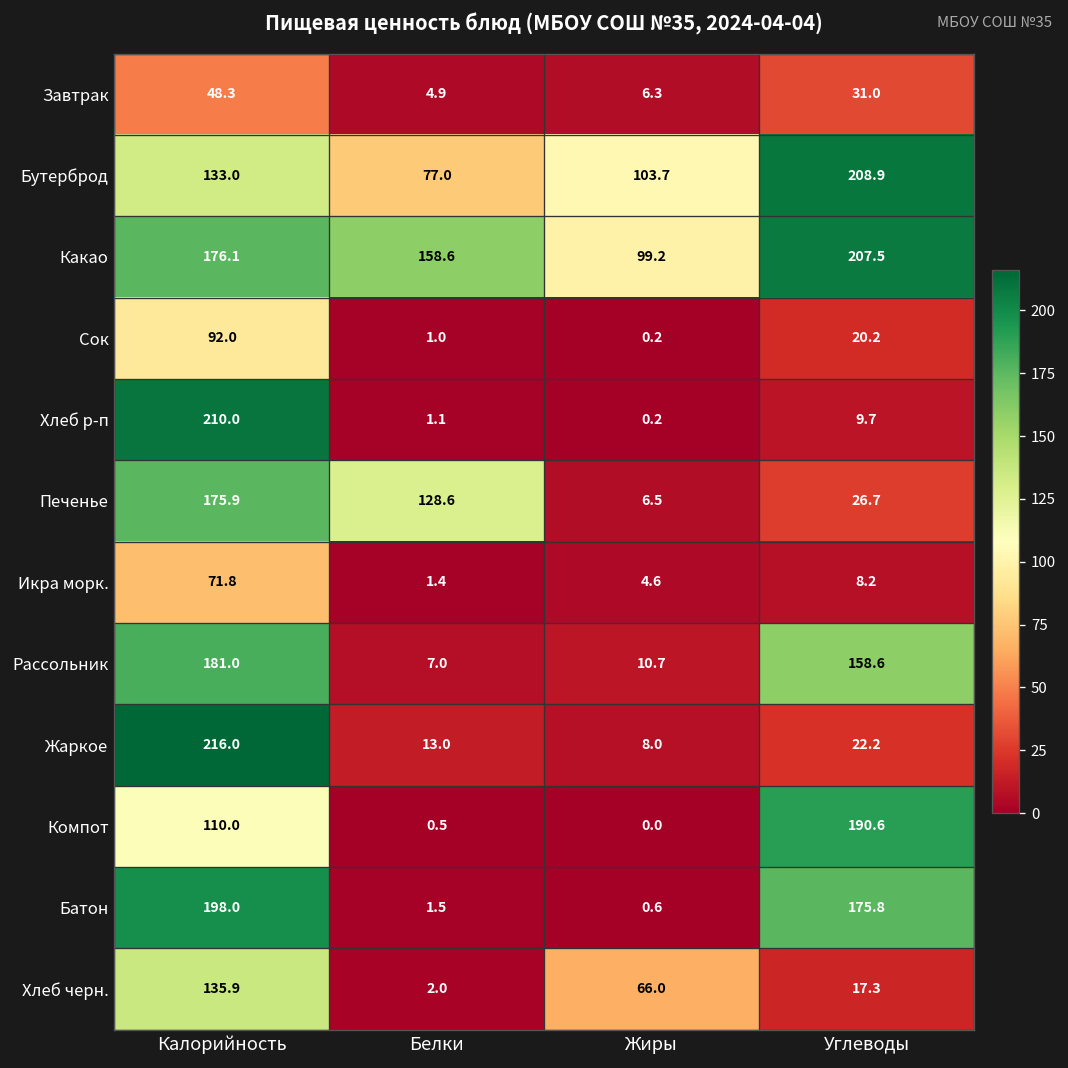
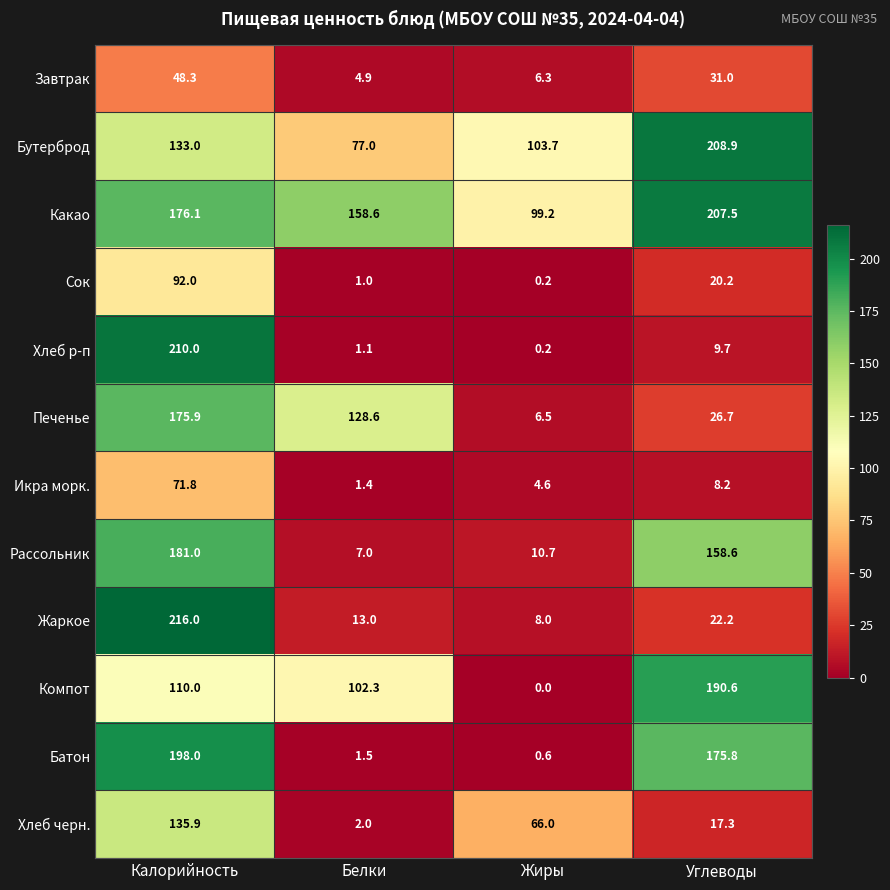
Компот, Белки: 0.5 -> 102.3
